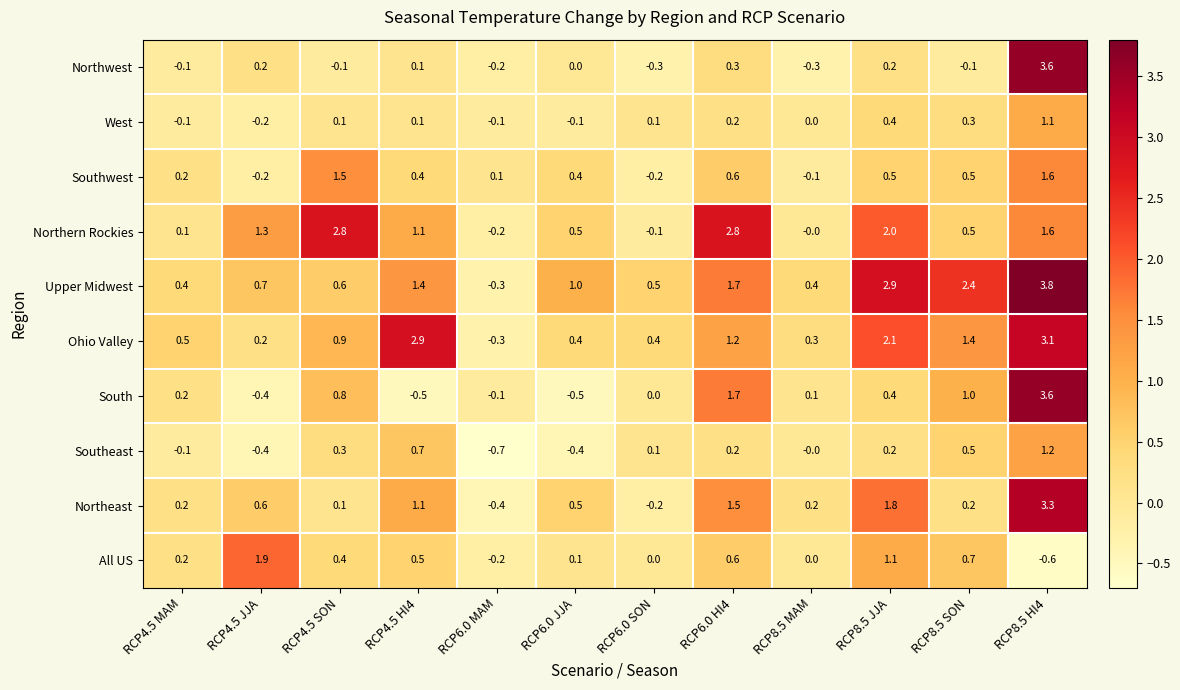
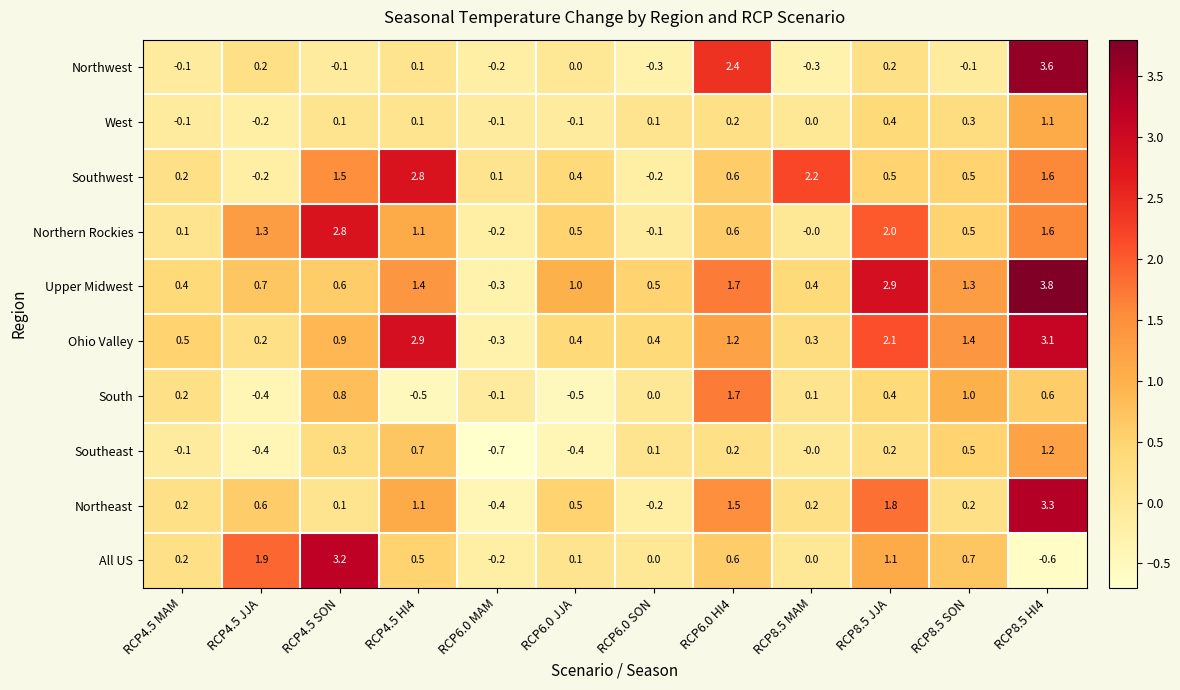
Northwest, RCP6.0 HI4: 0.3 -> 2.4
Southwest, RCP4.5 HI4: 0.4 -> 2.8
Southwest, RCP8.5 MAM: -0.1 -> 2.2
Northern Rockies, RCP6.0 HI4: 2.8 -> 0.6
Upper Midwest, RCP8.5 SON: 2.4 -> 1.3
South, RCP8.5 HI4: 3.6 -> 0.6
All US, RCP4.5 SON: 0.4 -> 3.2
